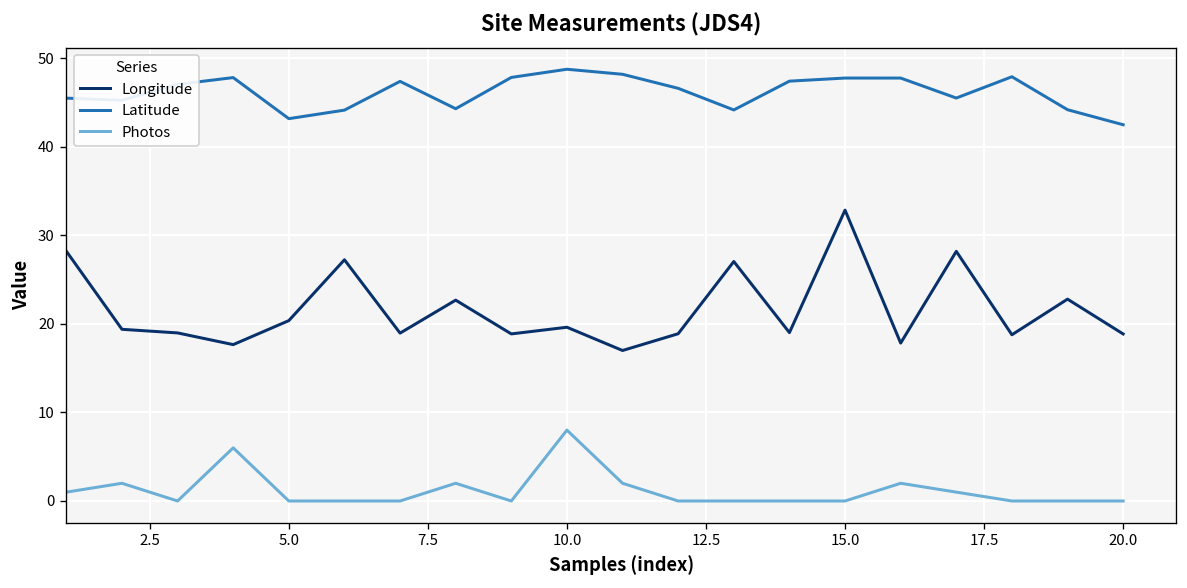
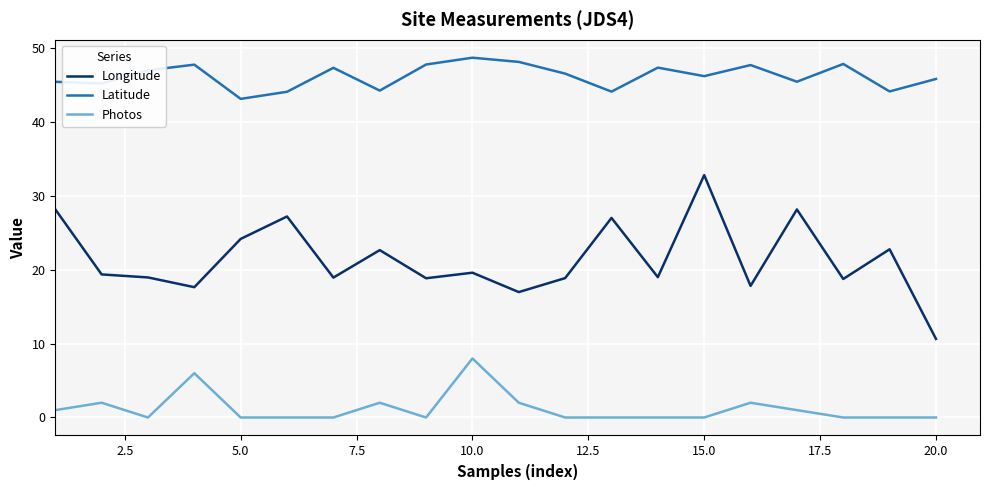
Longitude, 5.0: 20 -> 24
Latitude, 15.0: 48 -> 46
Longitude, 20.0: 19 -> 11
Latitude, 20.0: 42 -> 46
